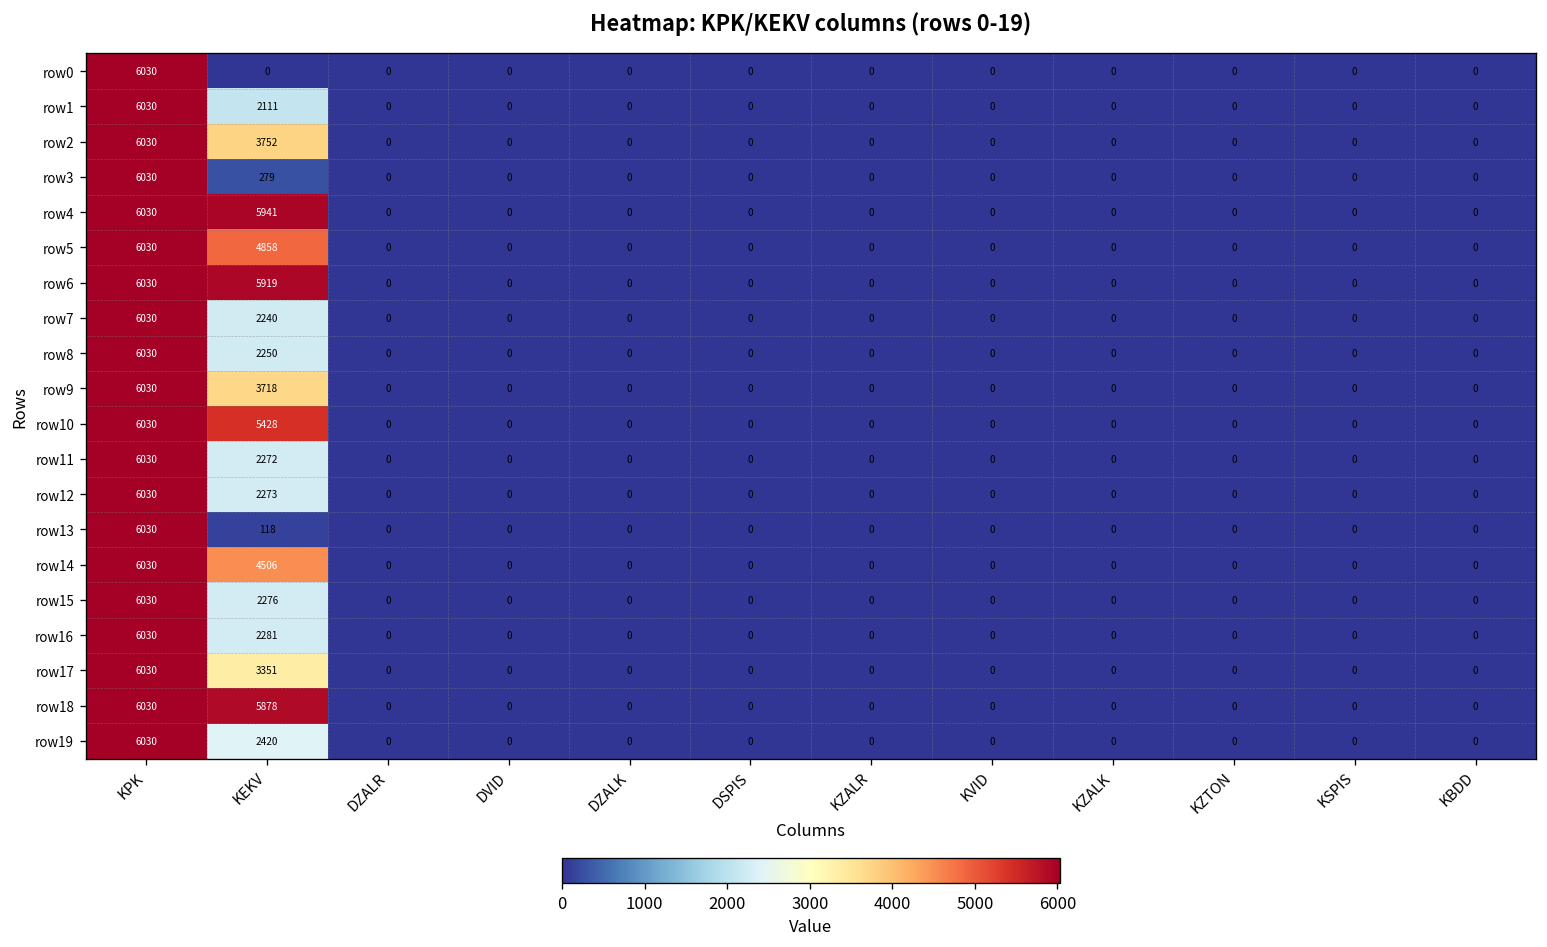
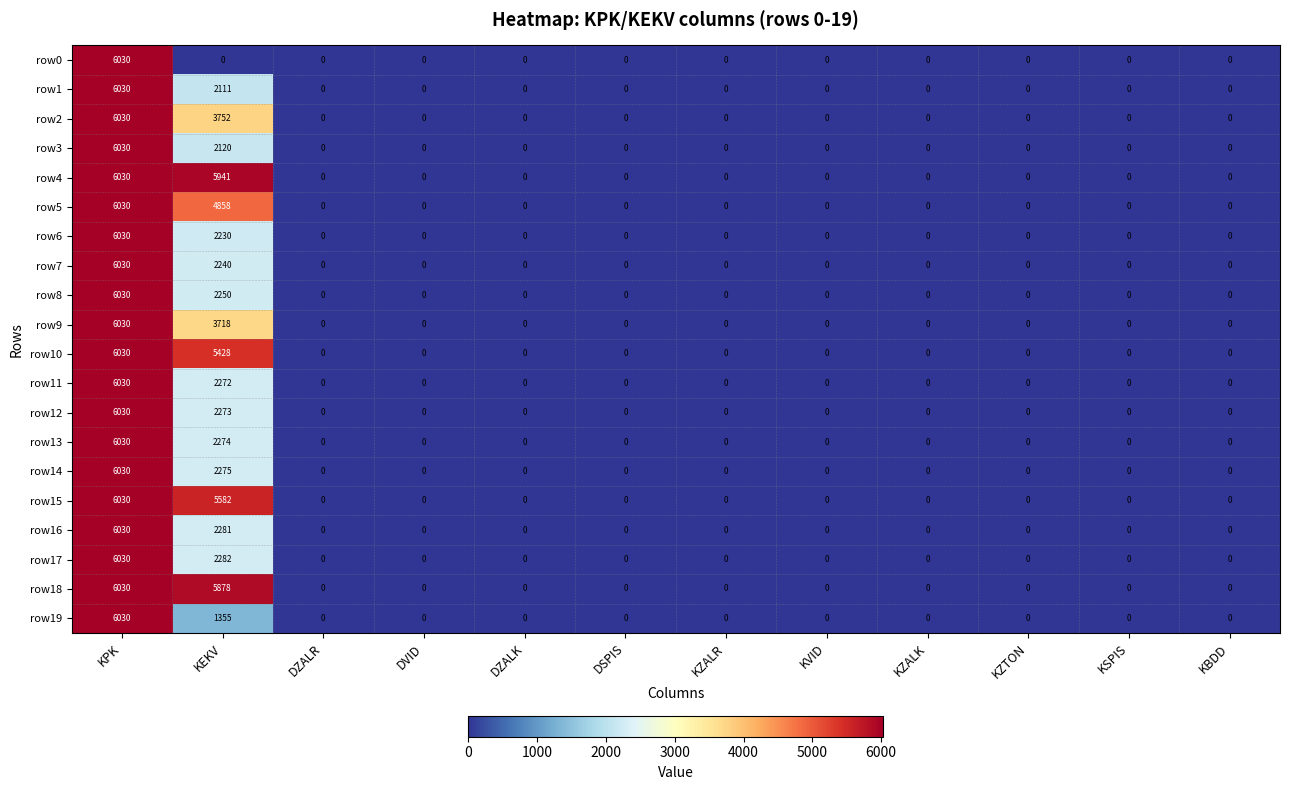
row3, KEKV: 279 -> 2120
row6, KEKV: 5919 -> 2230
row13, KEKV: 118 -> 2274
row14, KEKV: 4506 -> 2275
row15, KEKV: 2276 -> 5582
row17, KEKV: 3351 -> 2282
row19, KEKV: 2420 -> 1355
